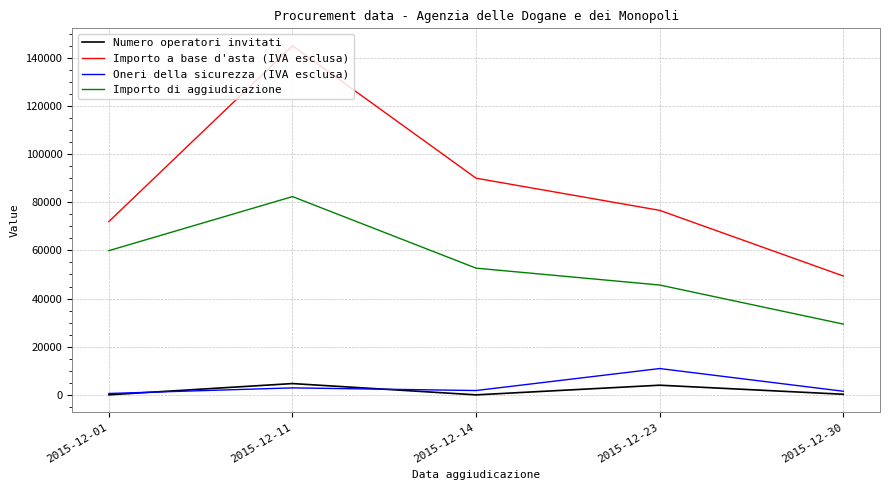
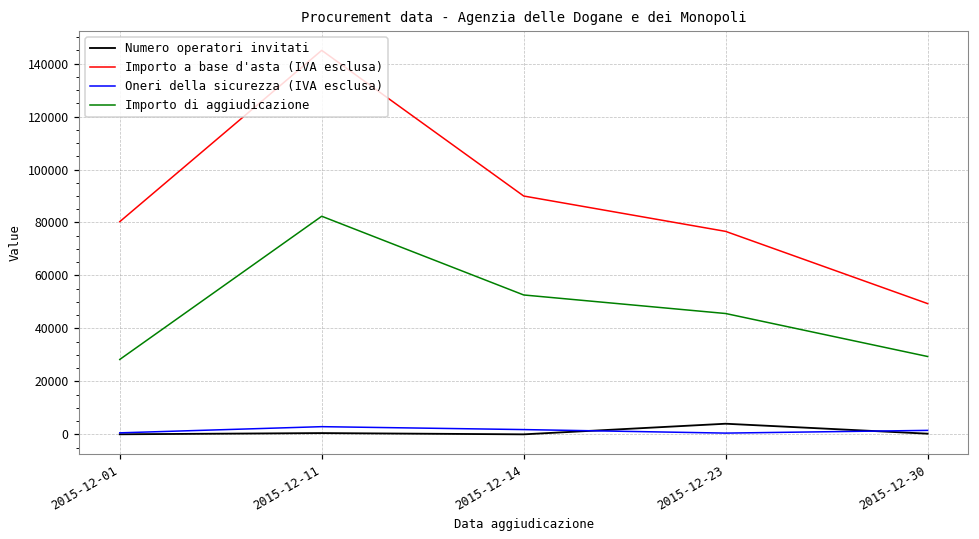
Importo a base d'asta (IVA esclusa), 2015-12-01: 72000 -> 80000
Importo di aggiudicazione, 2015-12-01: 60000 -> 28000
Numero operatori invitati, 2015-12-11: 5000 -> 0
Oneri della sicurezza (IVA esclusa), 2015-12-23: 11000 -> 0
